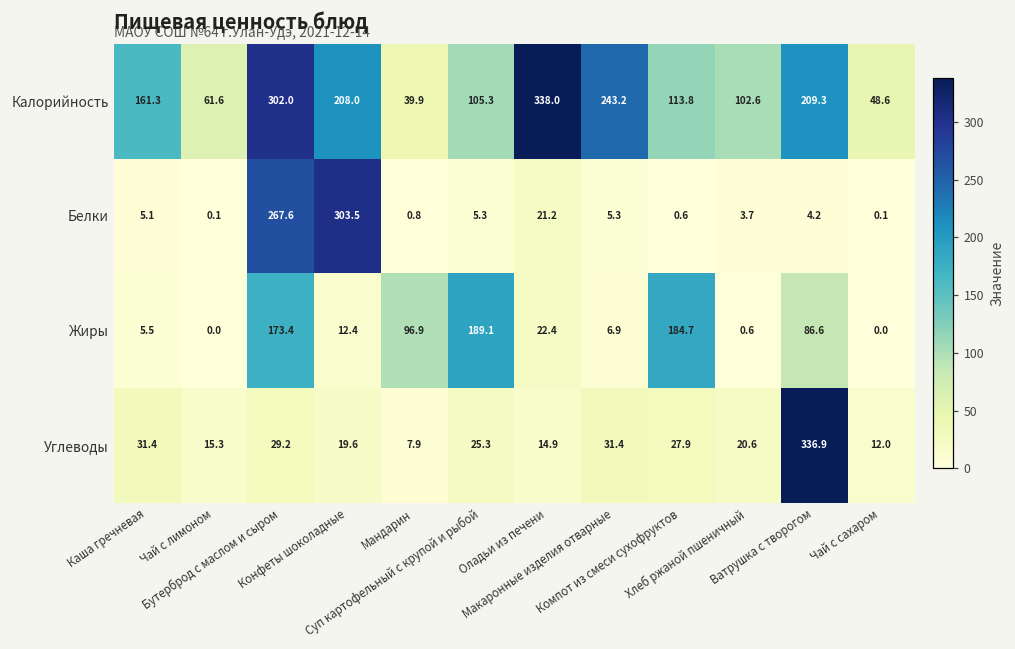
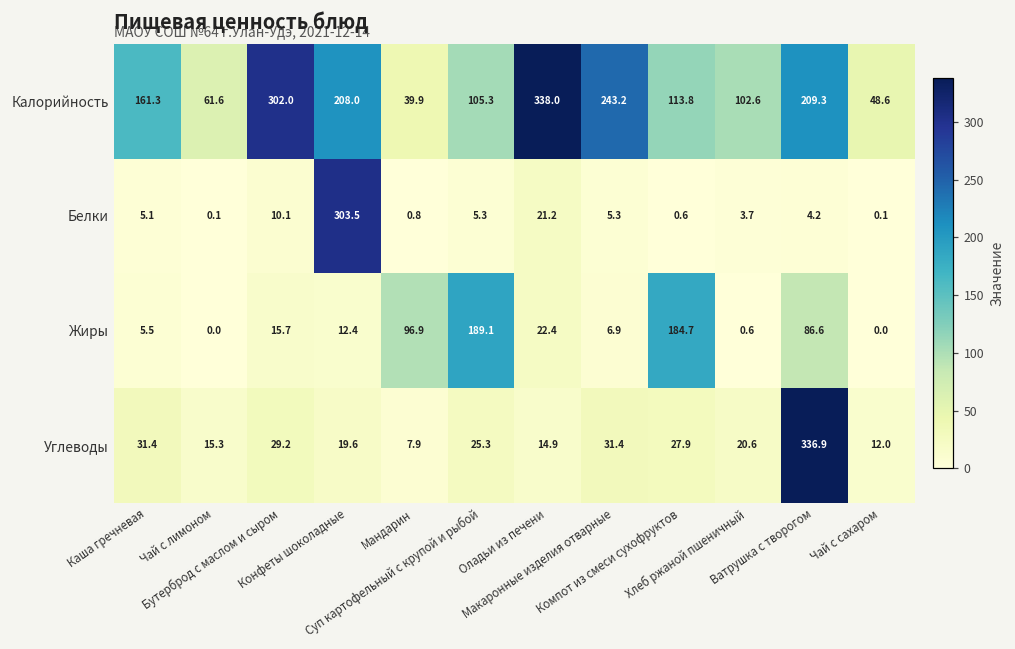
Белки, Бутерброд с маслом и сыром: 267.6 -> 10.1
Жиры, Бутерброд с маслом и сыром: 173.4 -> 15.7
